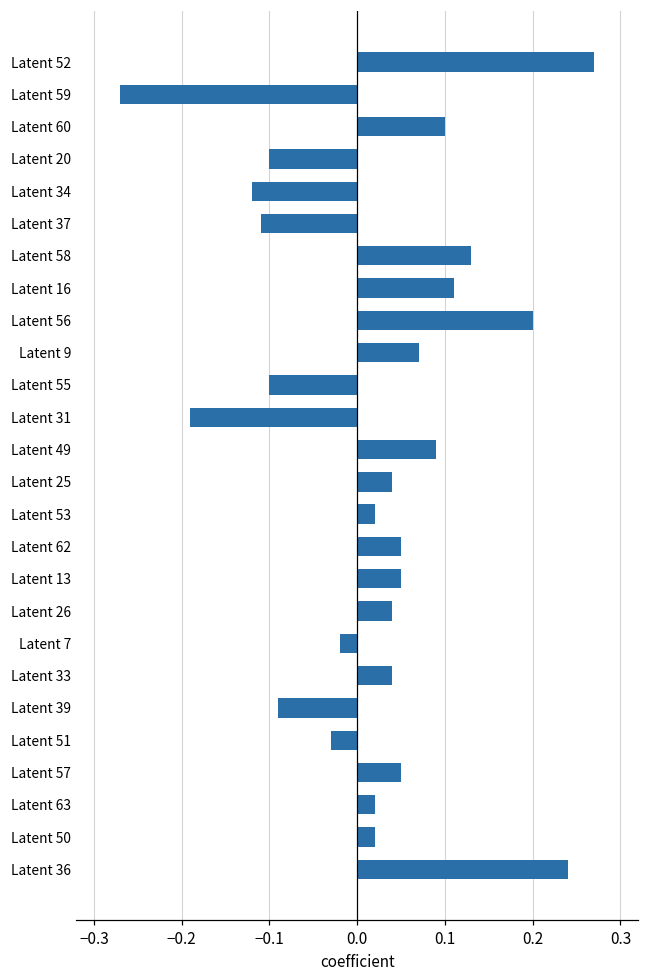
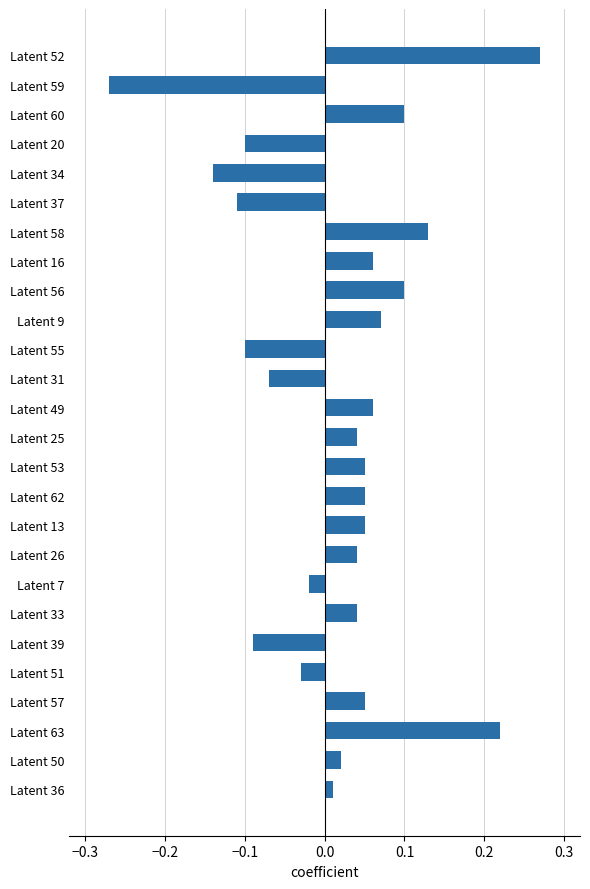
Latent 34: -0.12 -> -0.14
Latent 16: 0.11 -> 0.06
Latent 56: 0.2 -> 0.1
Latent 31: -0.19 -> -0.07
Latent 49: 0.09 -> 0.06
Latent 53: 0.02 -> 0.05
Latent 63: 0.02 -> 0.22
Latent 36: 0.24 -> 0.01
